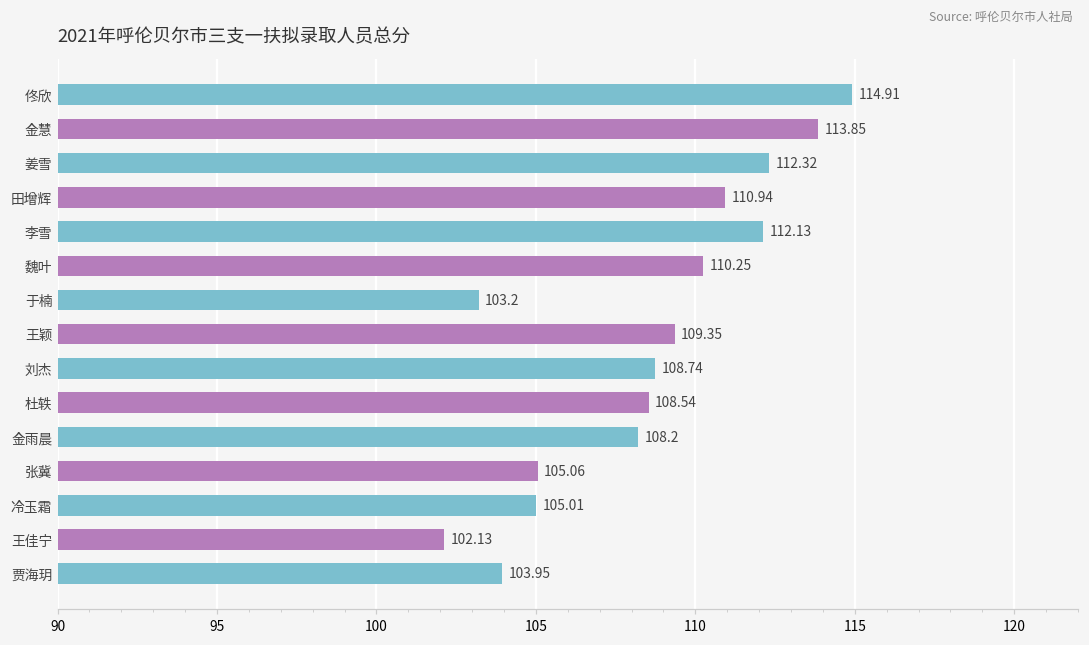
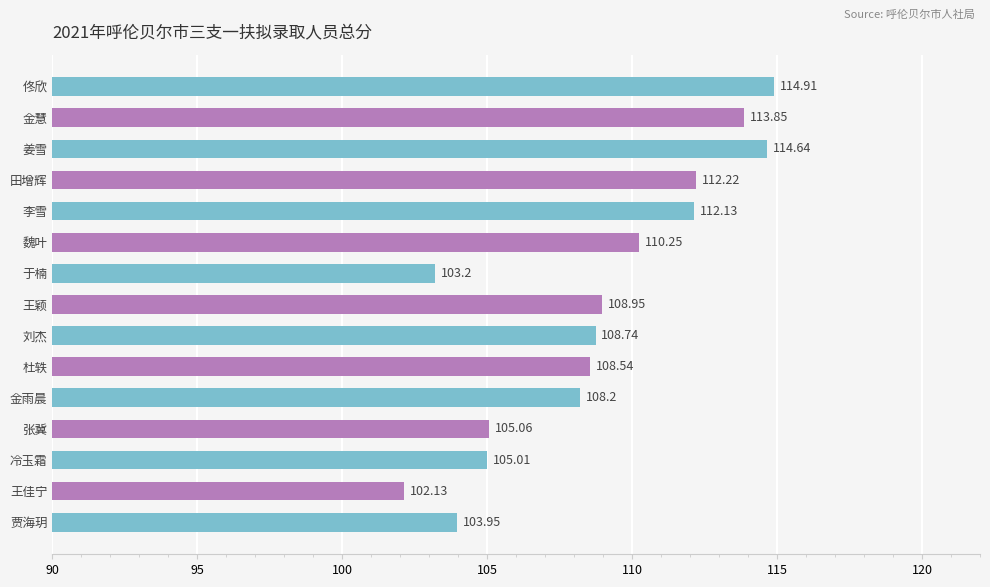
姜雪: 112.32 -> 114.64
田增辉: 110.94 -> 112.22
王颖: 109.35 -> 108.95
